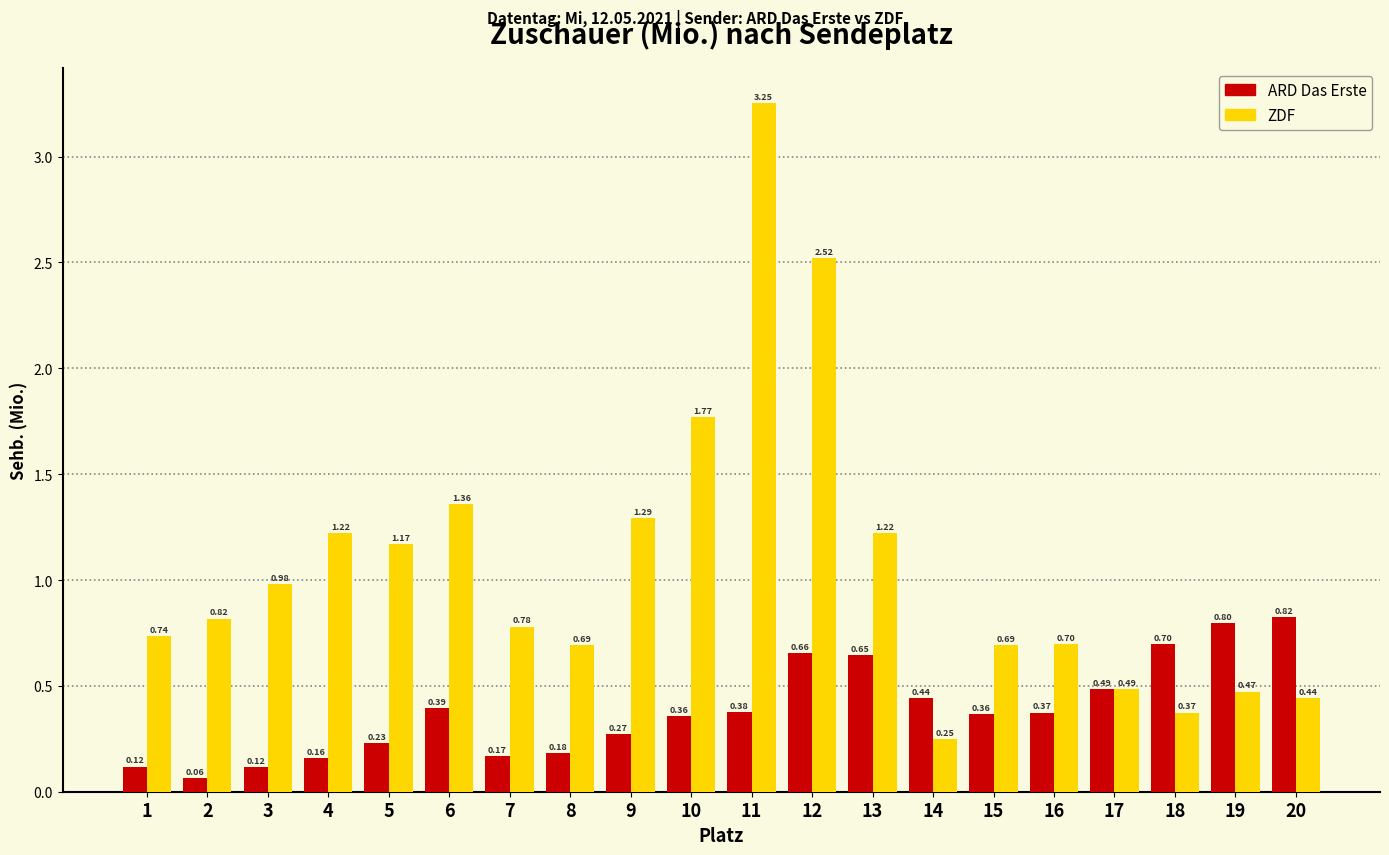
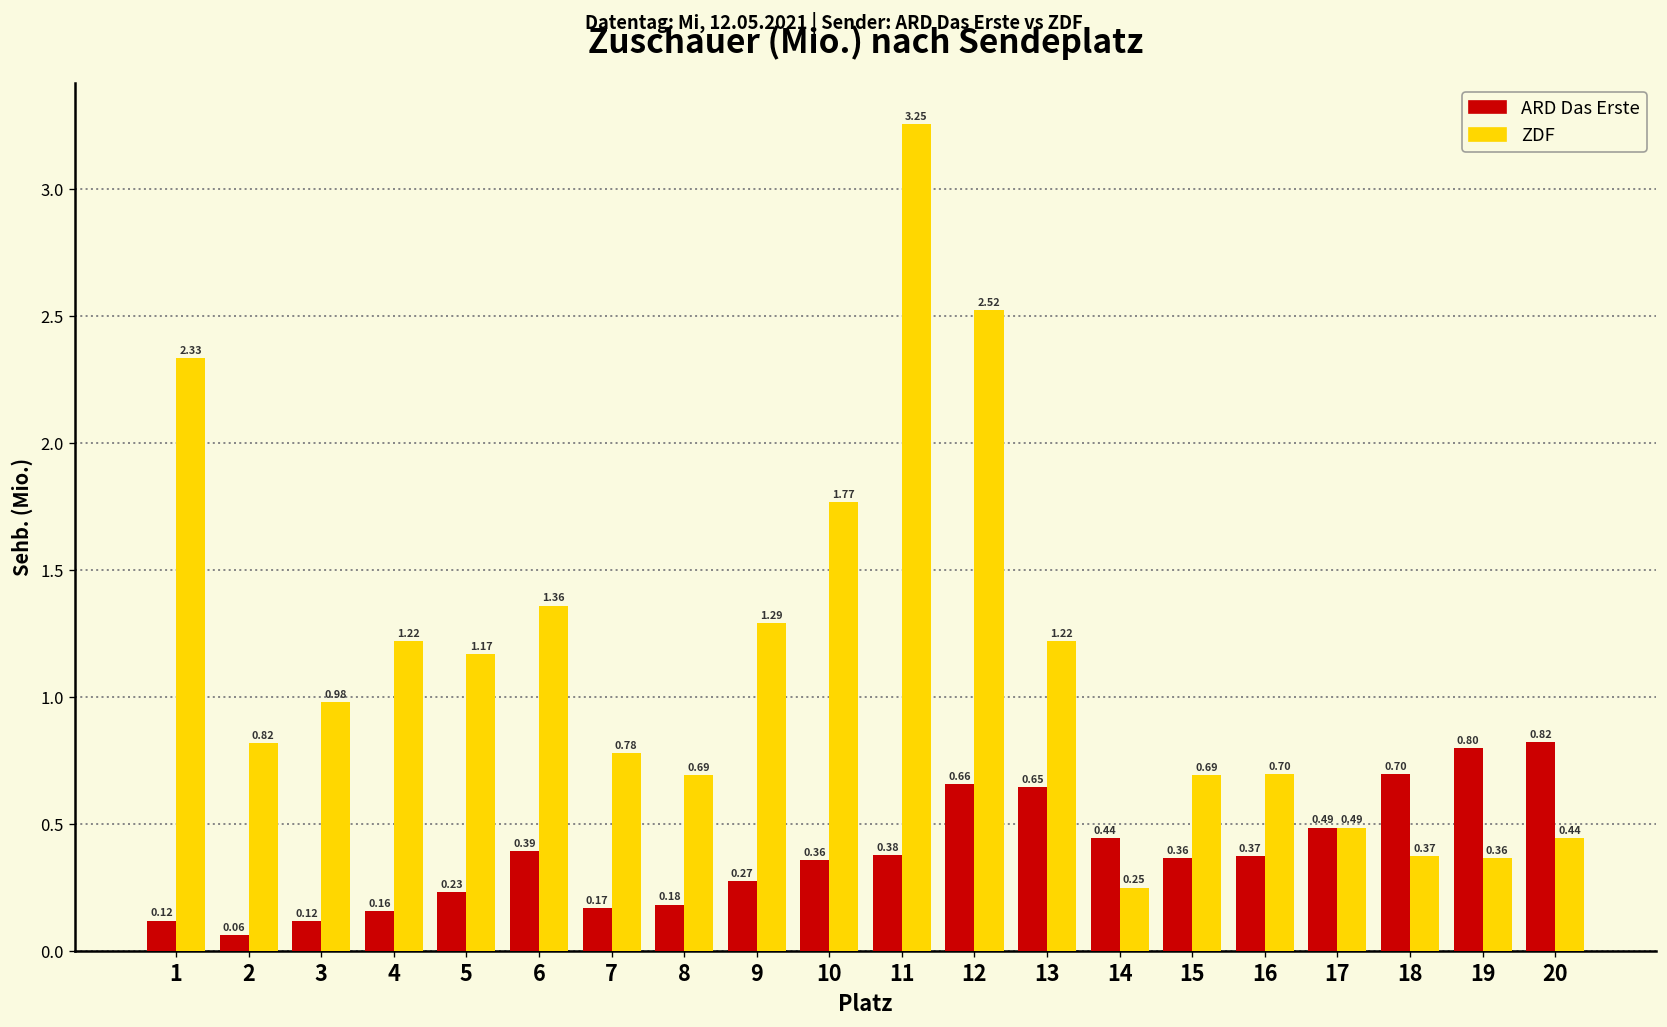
ZDF, 1: 0.74 -> 2.33
ZDF, 19: 0.47 -> 0.36
